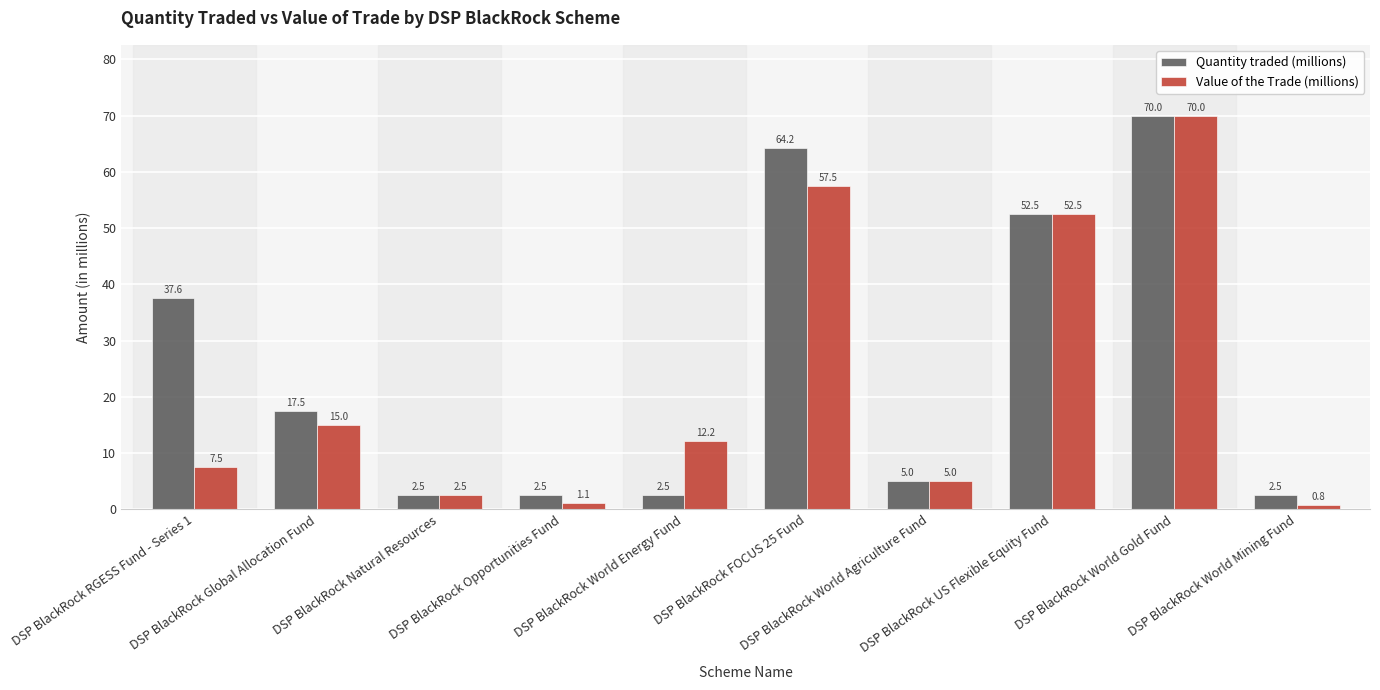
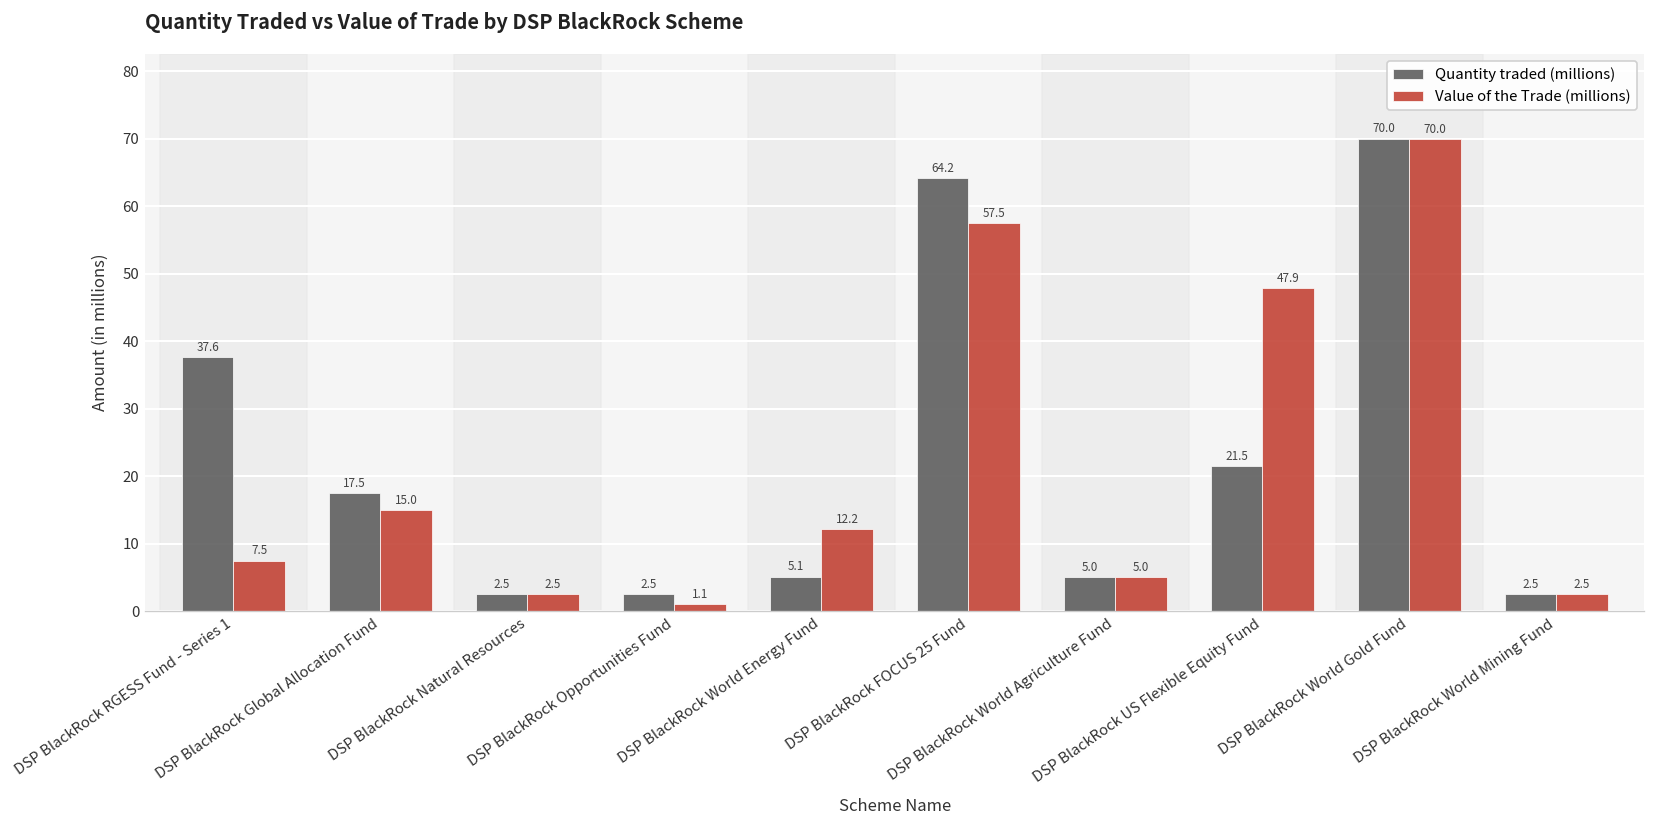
Quantity traded (millions), DSP BlackRock World Energy Fund: 2.5 -> 5.1
Quantity traded (millions), DSP BlackRock US Flexible Equity Fund: 52.5 -> 21.5
Value of the Trade (millions), DSP BlackRock US Flexible Equity Fund: 52.5 -> 47.9
Value of the Trade (millions), DSP BlackRock World Mining Fund: 0.8 -> 2.5
